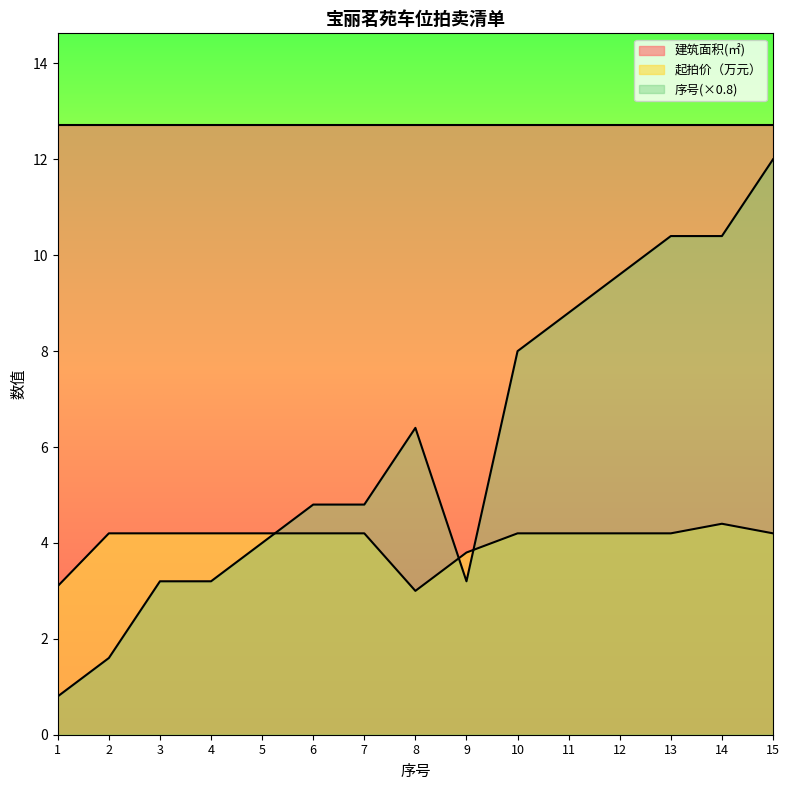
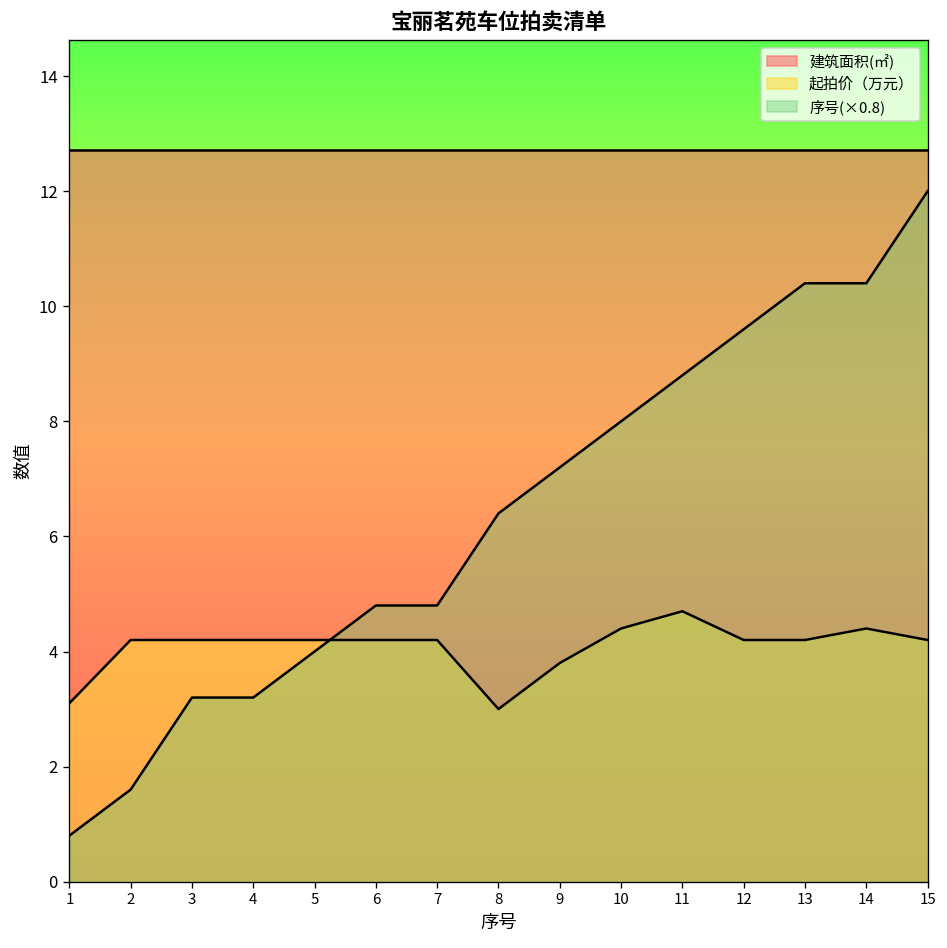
序号(×0.8), 9: 3.2 -> 7.2
起拍价（万元）, 10: 4.2 -> 4.4
起拍价（万元）, 11: 4.2 -> 4.7
